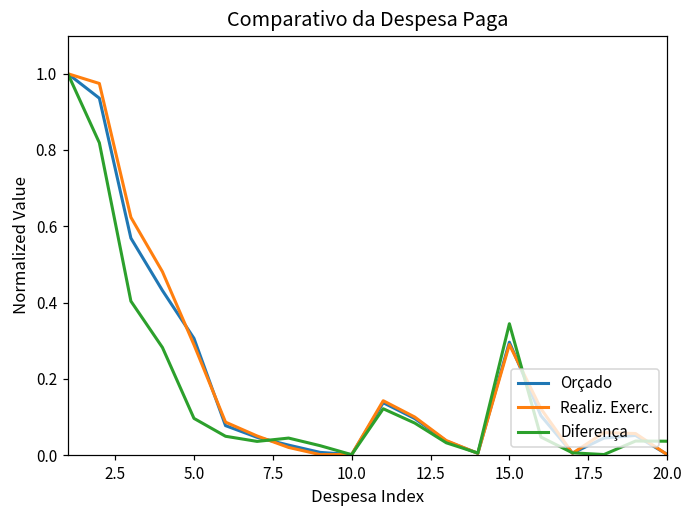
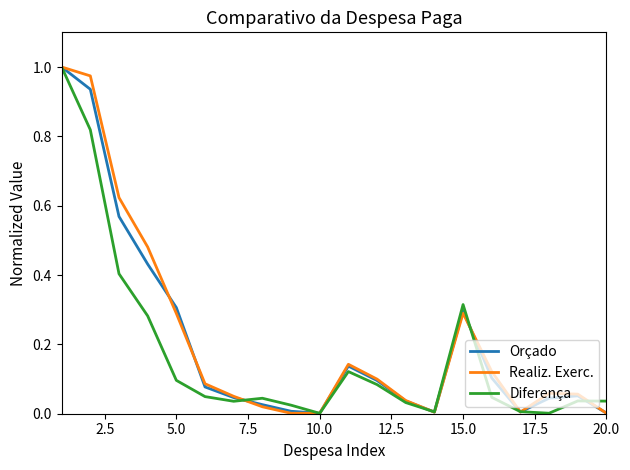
Diferença, 15.0: 0.34 -> 0.31
